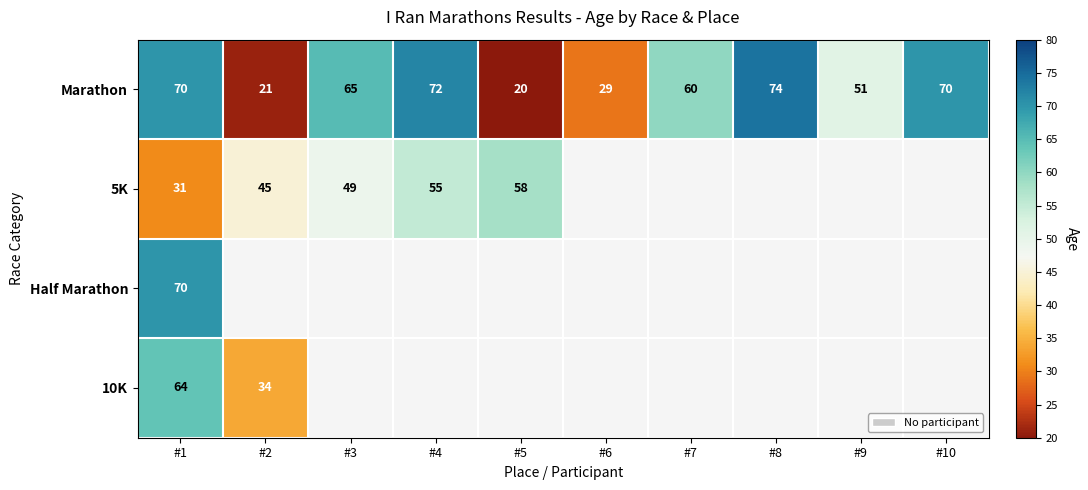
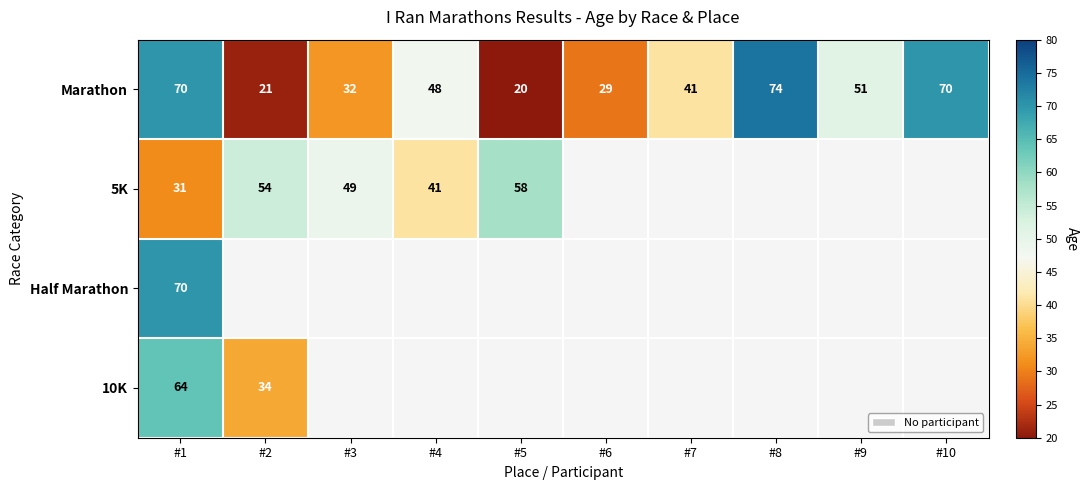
Marathon, #3: 65 -> 32
Marathon, #4: 72 -> 48
Marathon, #7: 60 -> 41
5K, #2: 45 -> 54
5K, #4: 55 -> 41
